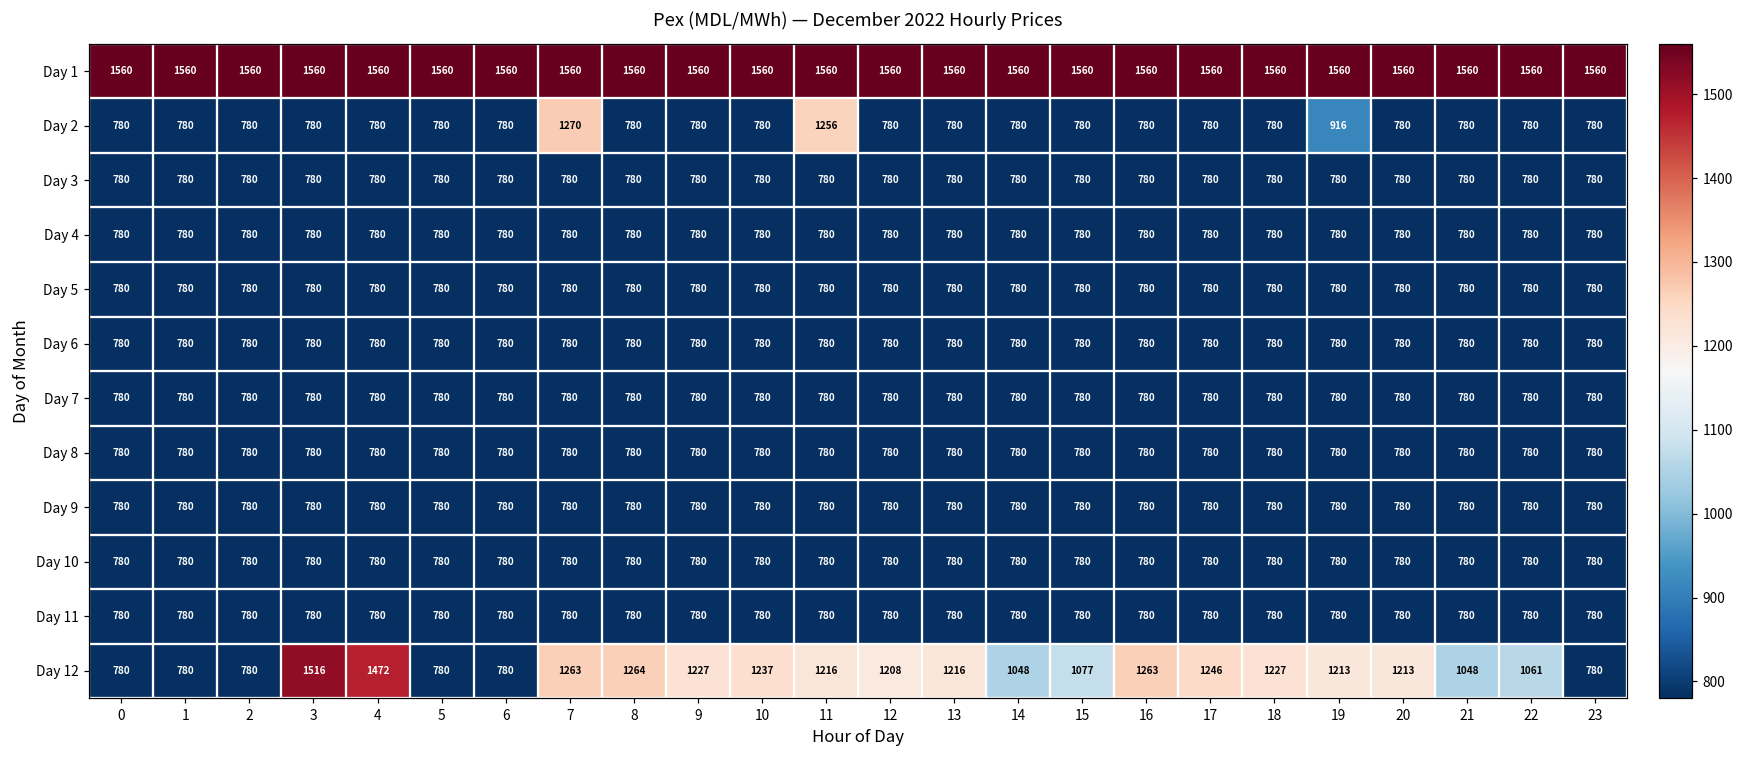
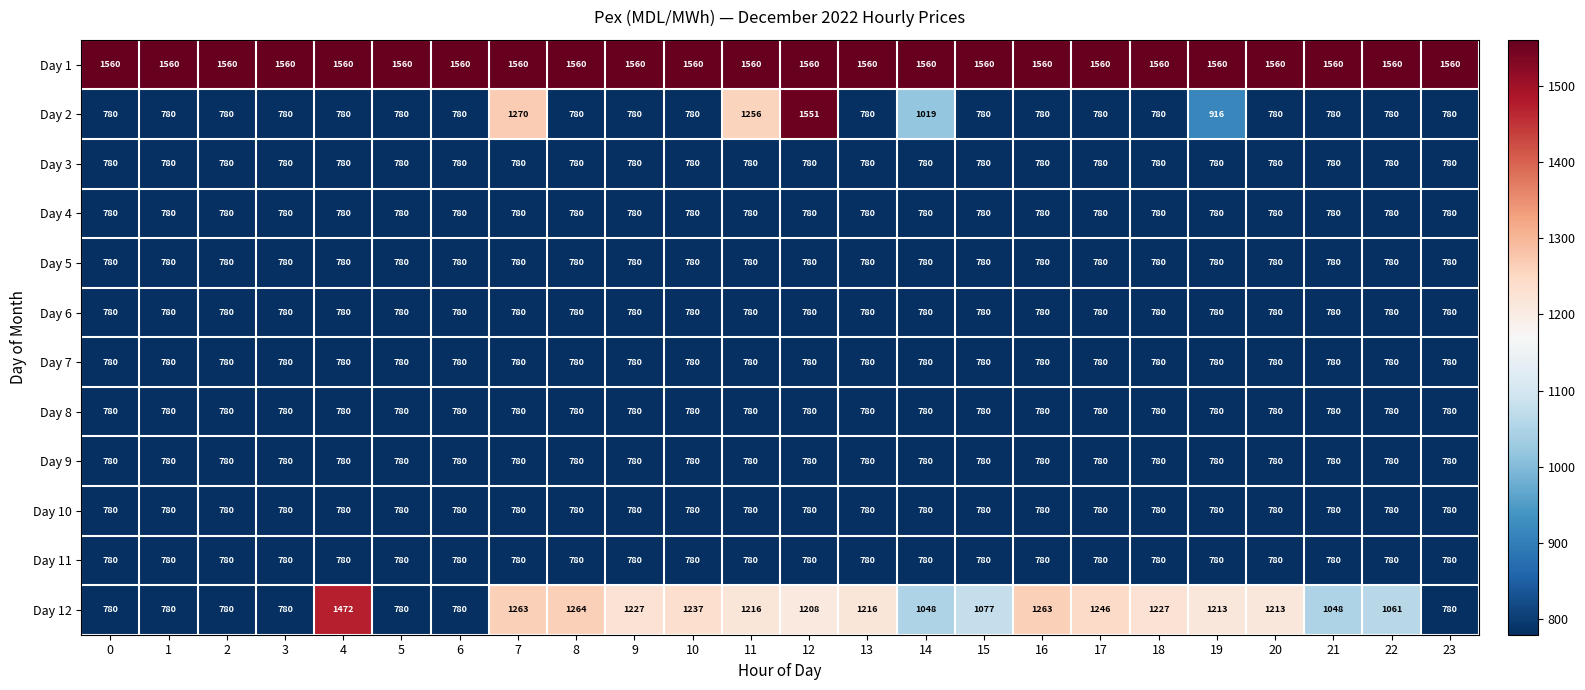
Day 2, 12: 780 -> 1551
Day 2, 14: 780 -> 1019
Day 12, 3: 1516 -> 780
